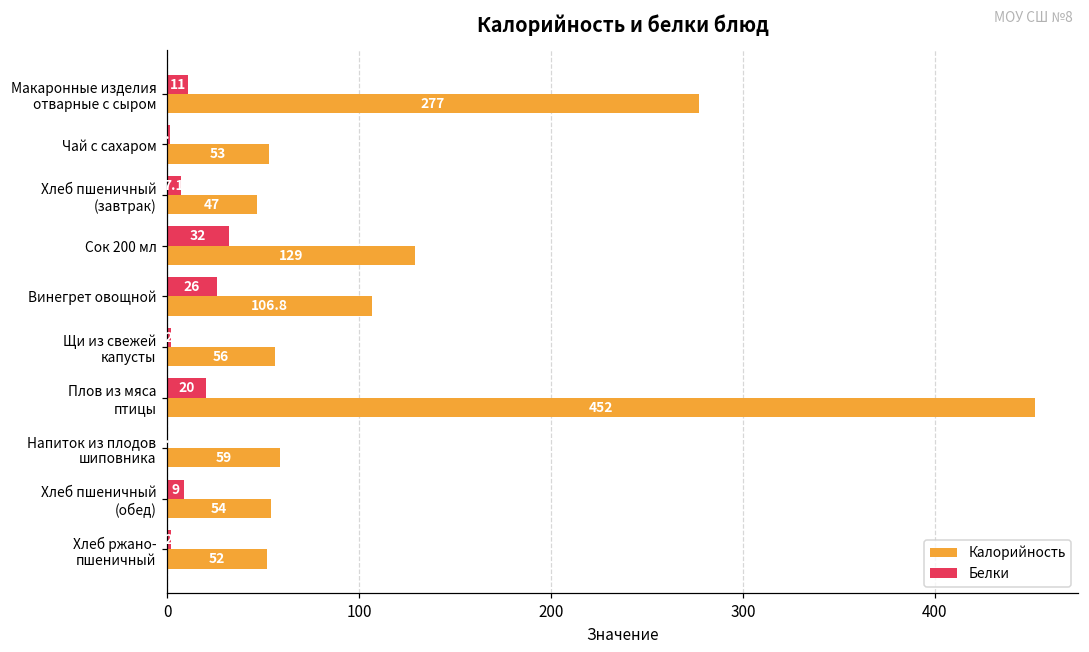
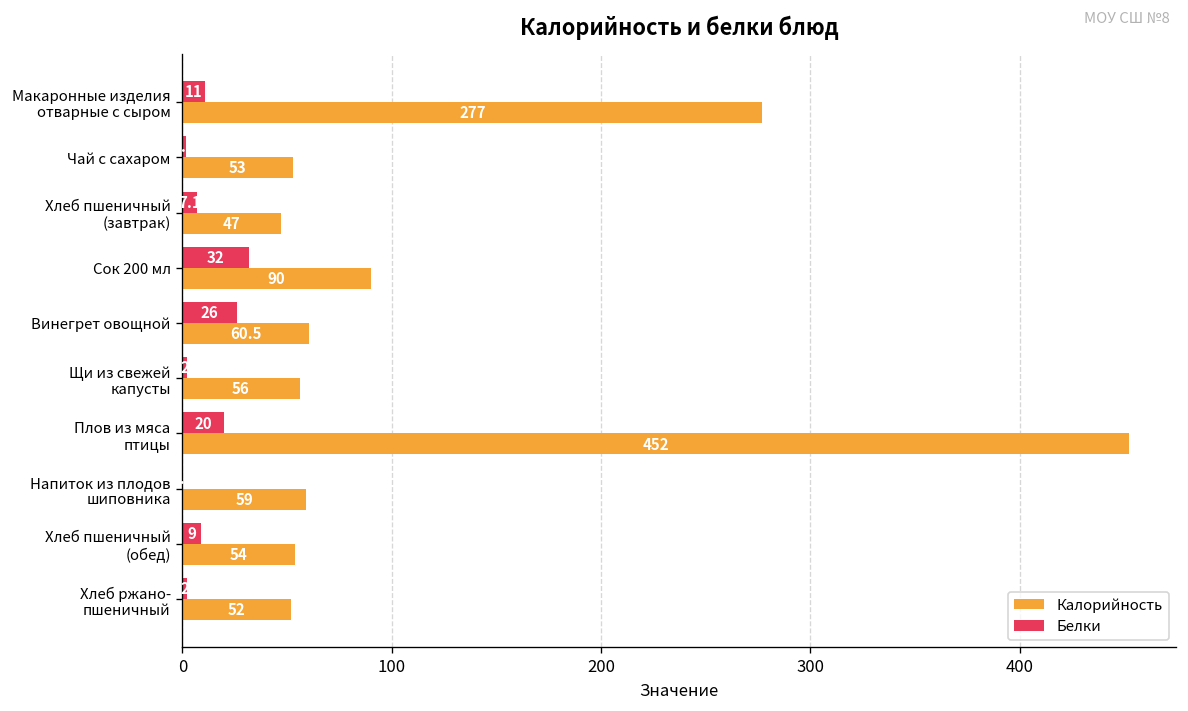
Калорийность, Сок 200 мл: 129 -> 90
Калорийность, Винегрет овощной: 106.8 -> 60.5
